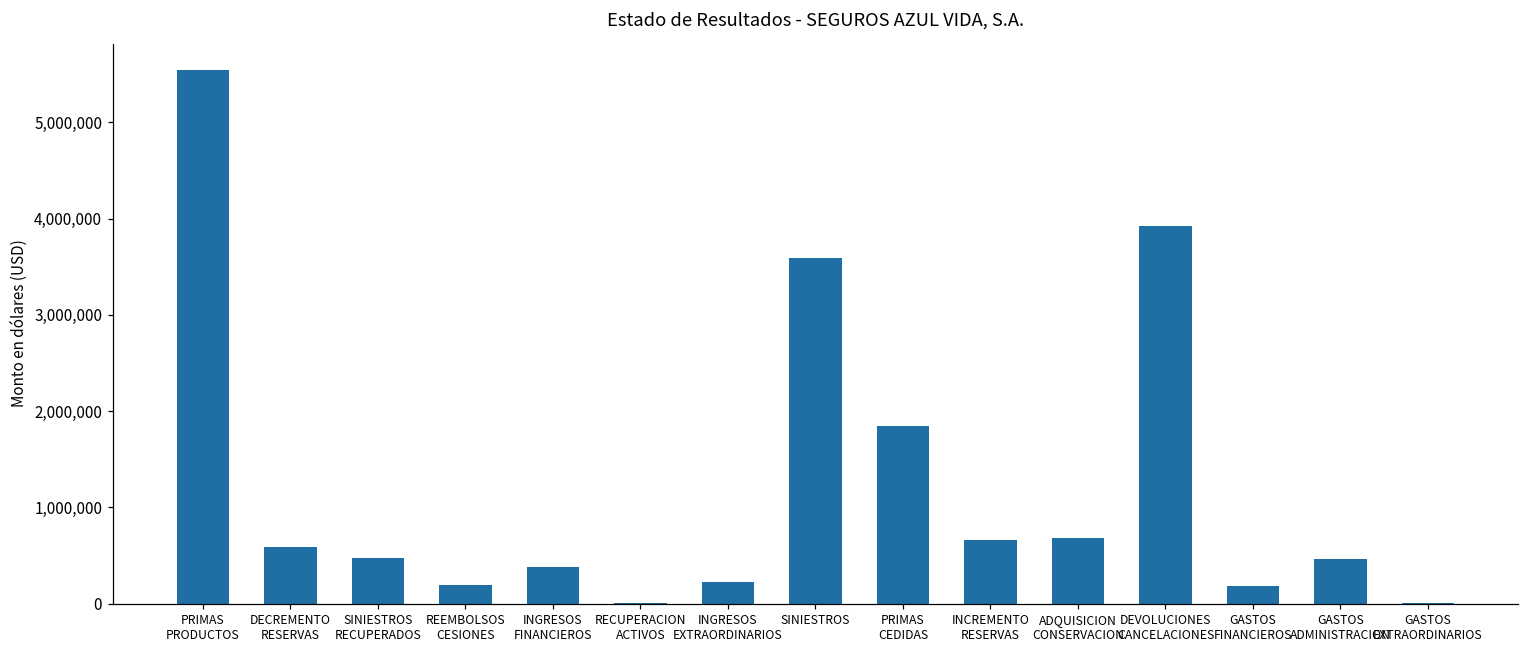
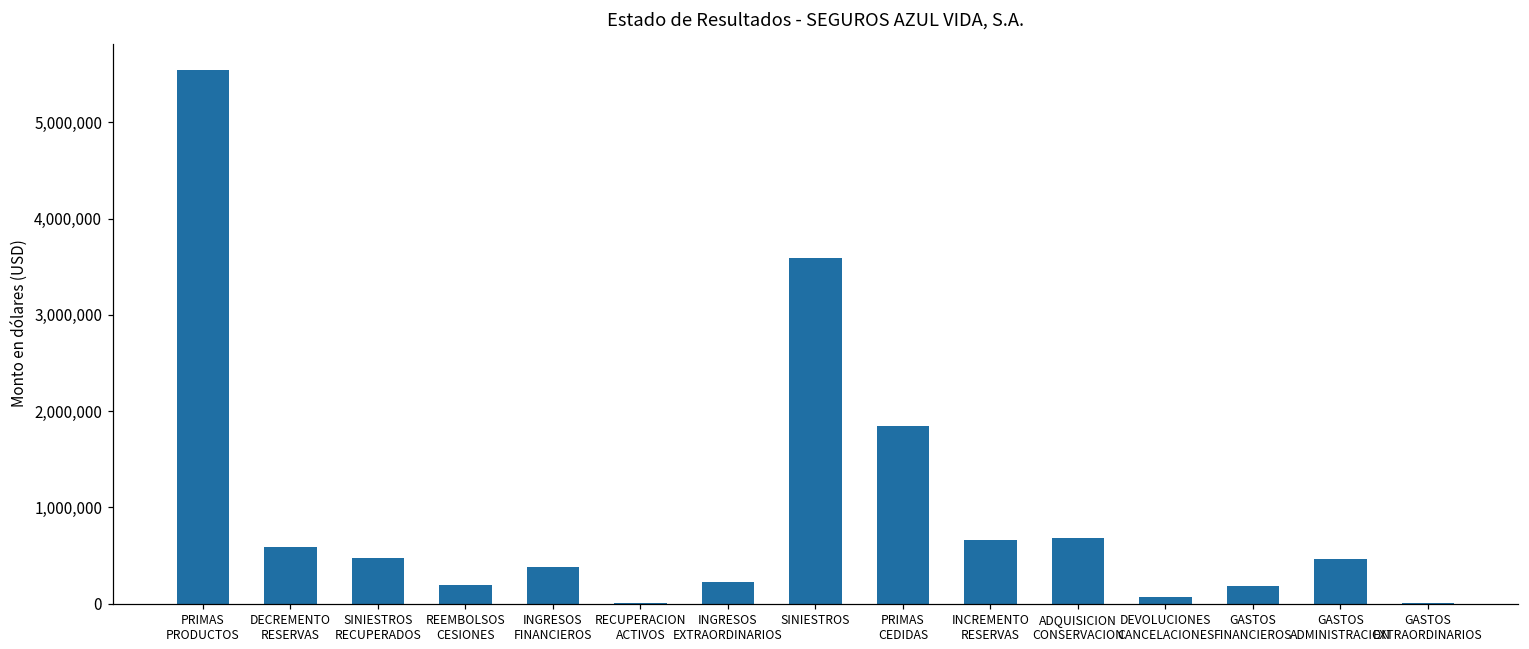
DEVOLUCIONES CANCELACIONES: 3,900,000 -> 100,000
